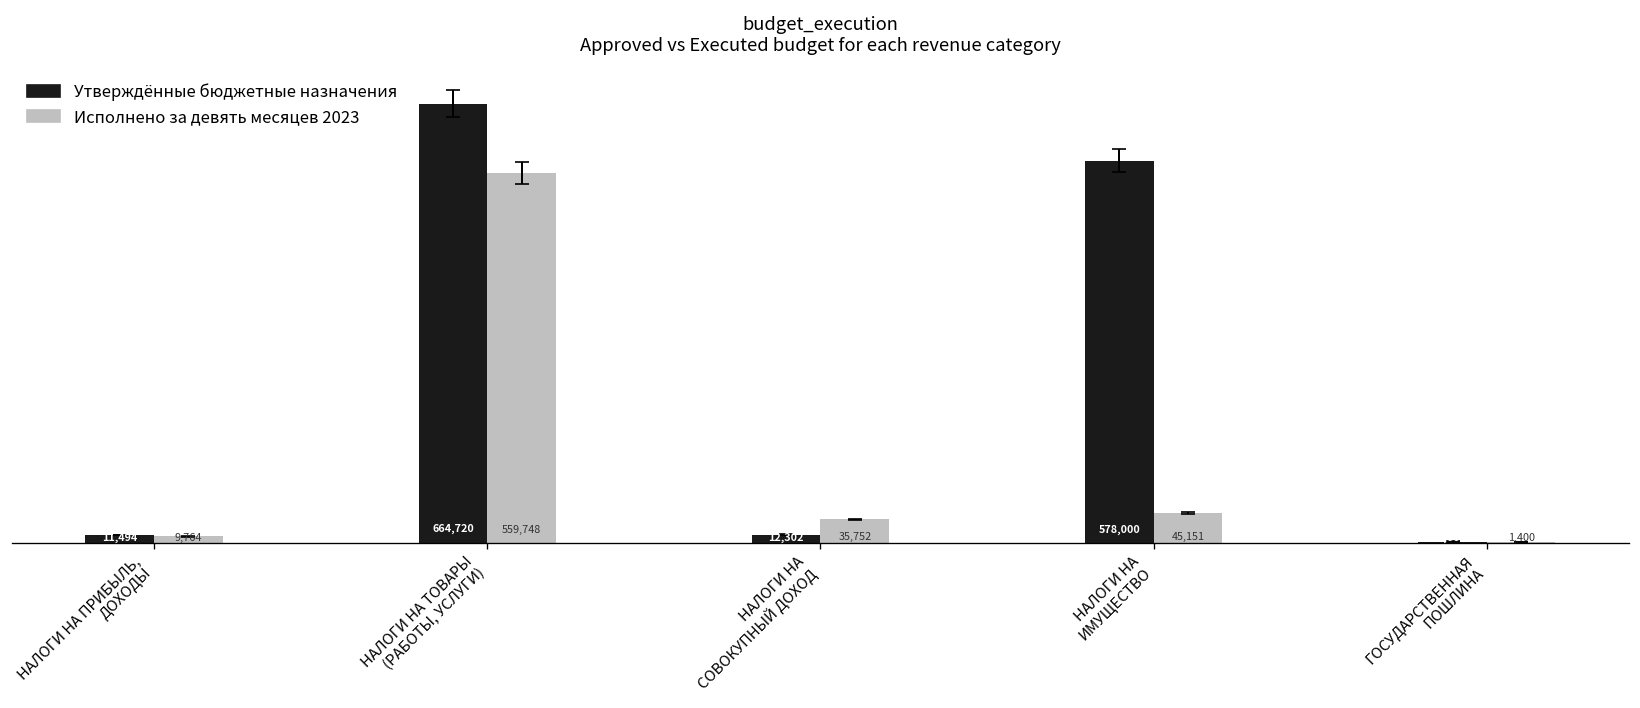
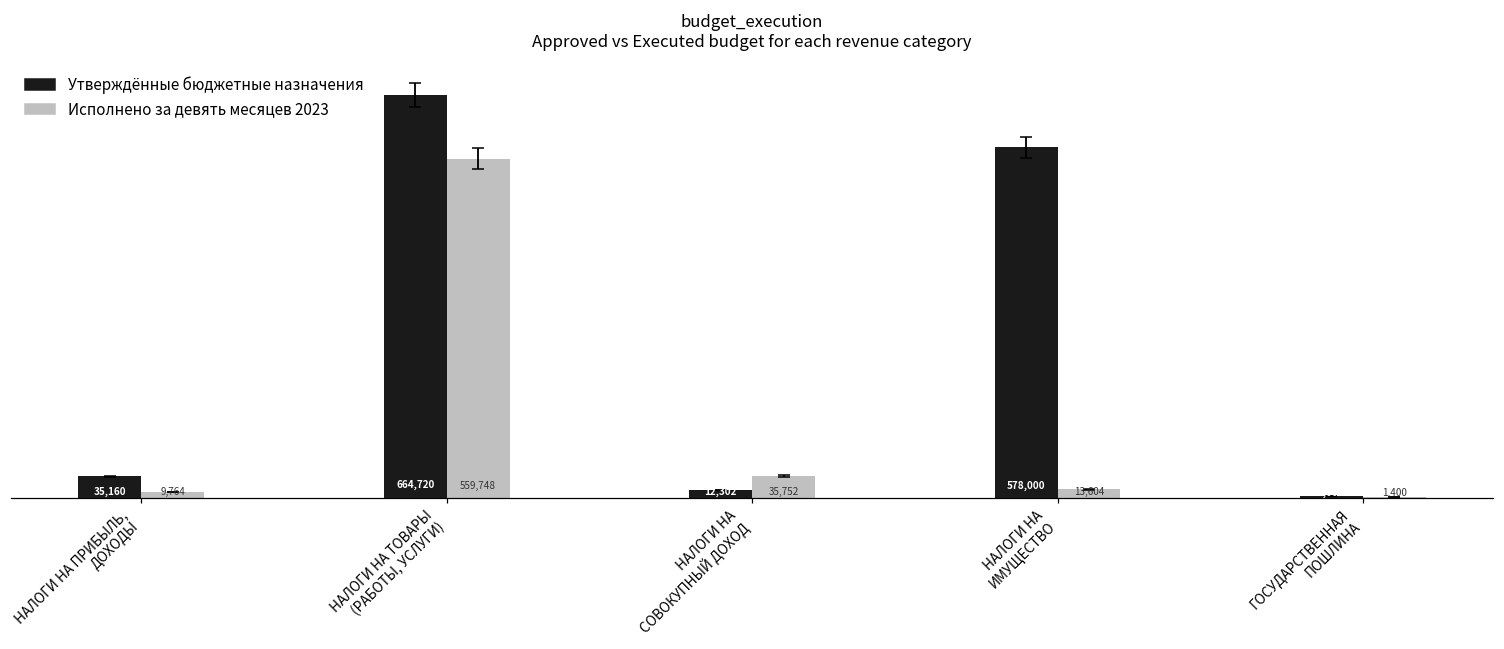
Утверждённые бюджетные назначения, НАЛОГИ НА ПРИБЫЛЬ, ДОХОДЫ: 11,494 -> 35,160
Исполнено за девять месяцев 2023, НАЛОГИ НА ИМУЩЕСТВО: 45,151 -> 13,604
